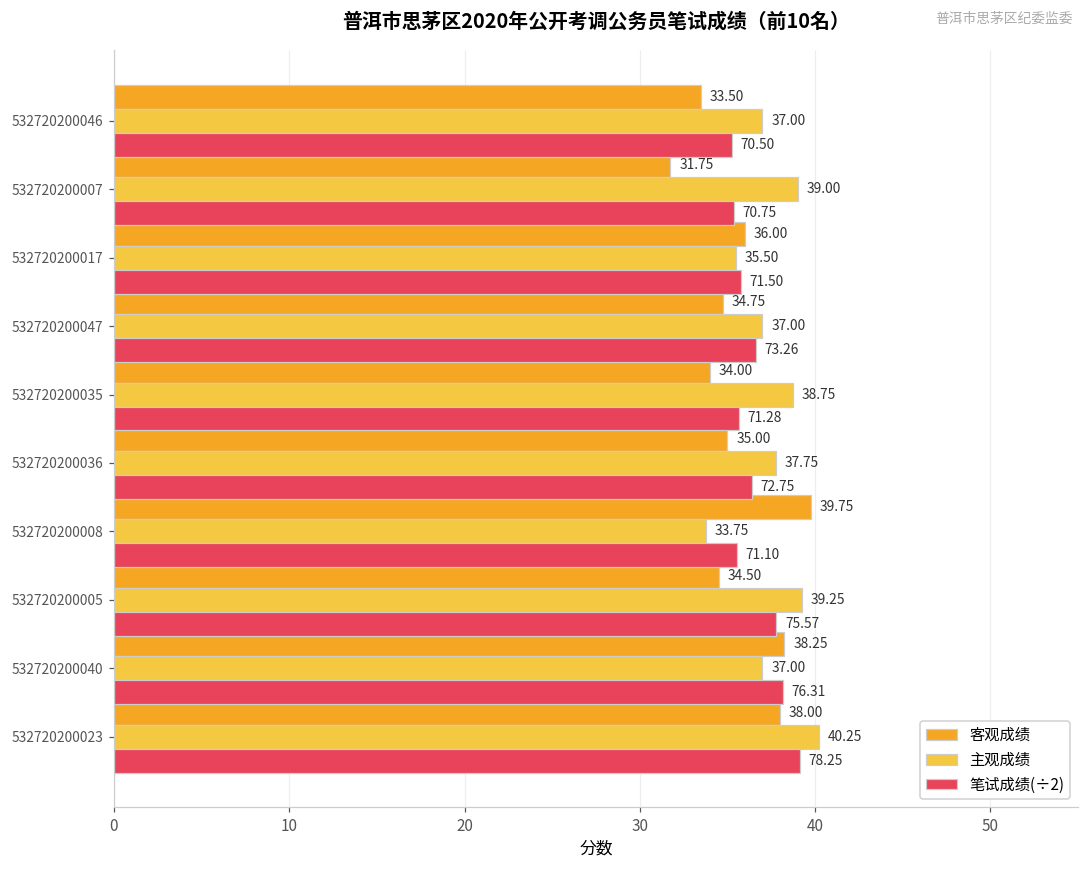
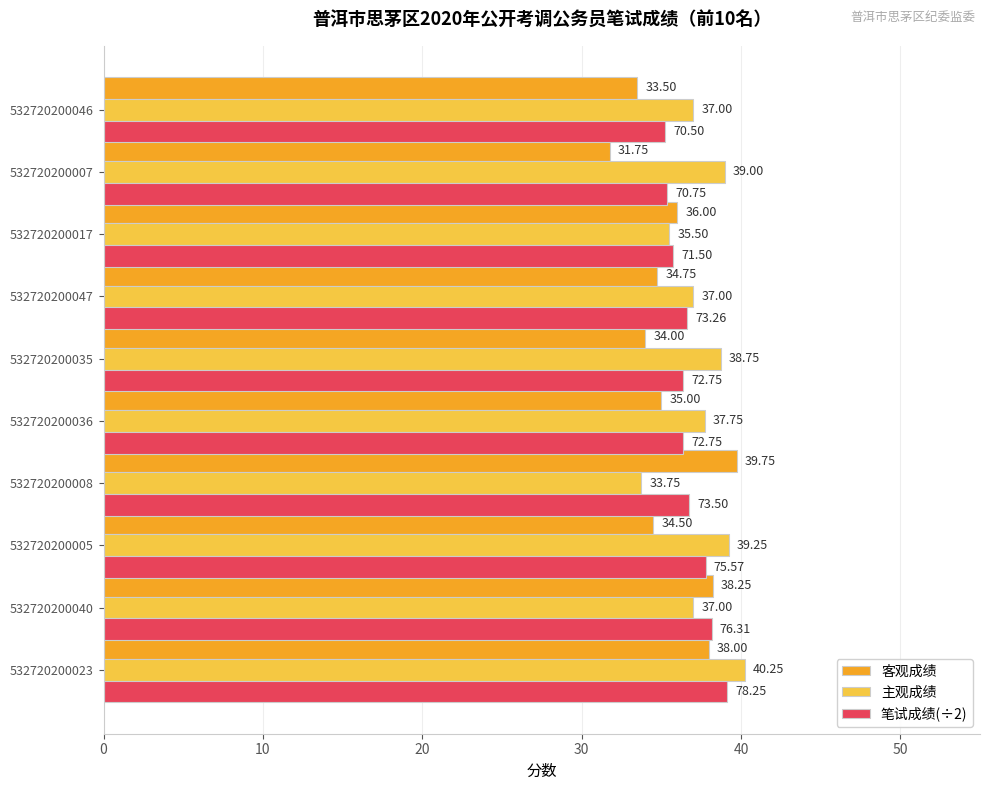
笔试成绩(÷2), 532720200035: 71.28 -> 72.75
笔试成绩(÷2), 532720200008: 71.10 -> 73.50
